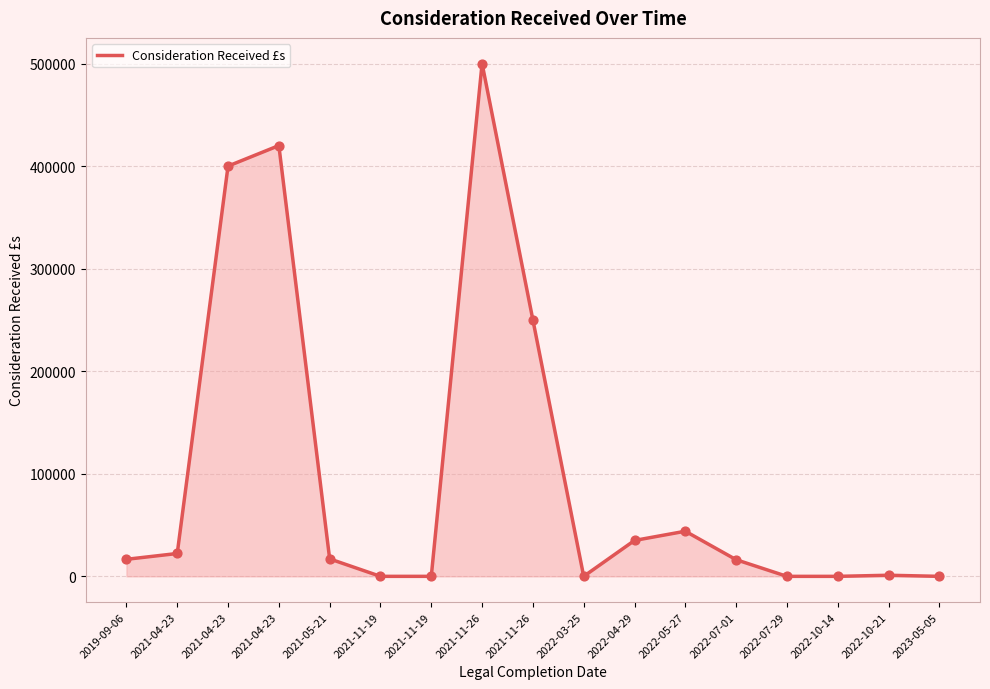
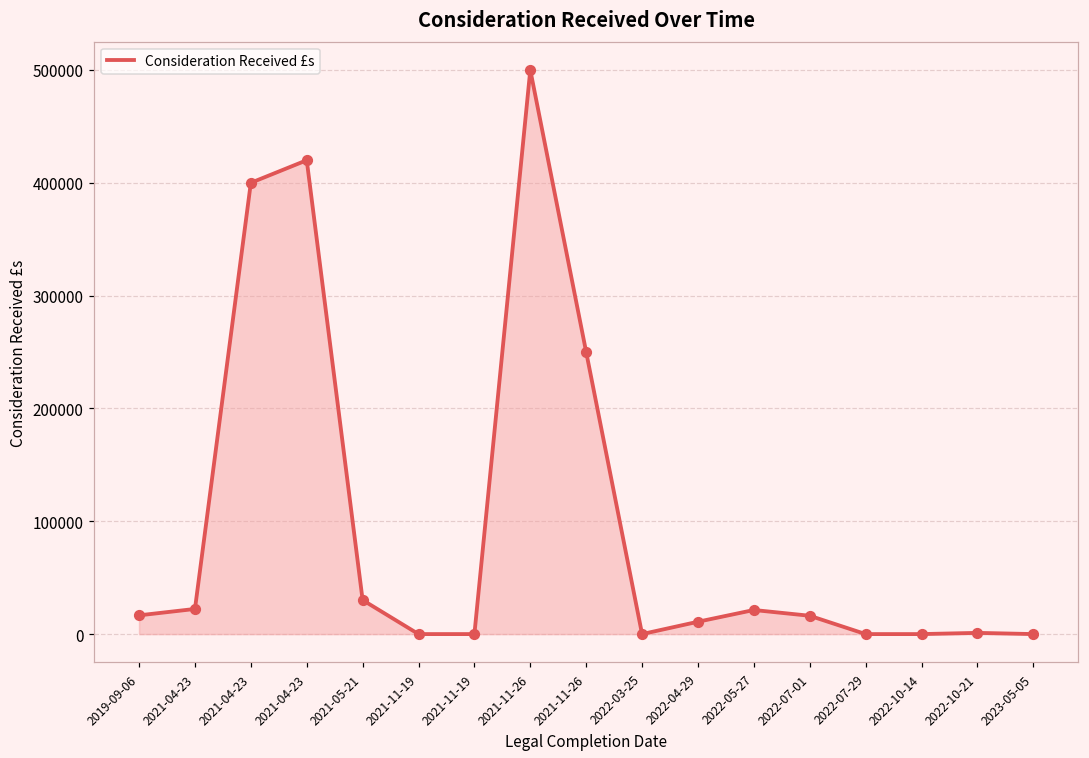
2021-05-21: 17000 -> 30000
2022-04-29: 35000 -> 11000
2022-05-27: 44000 -> 21000
